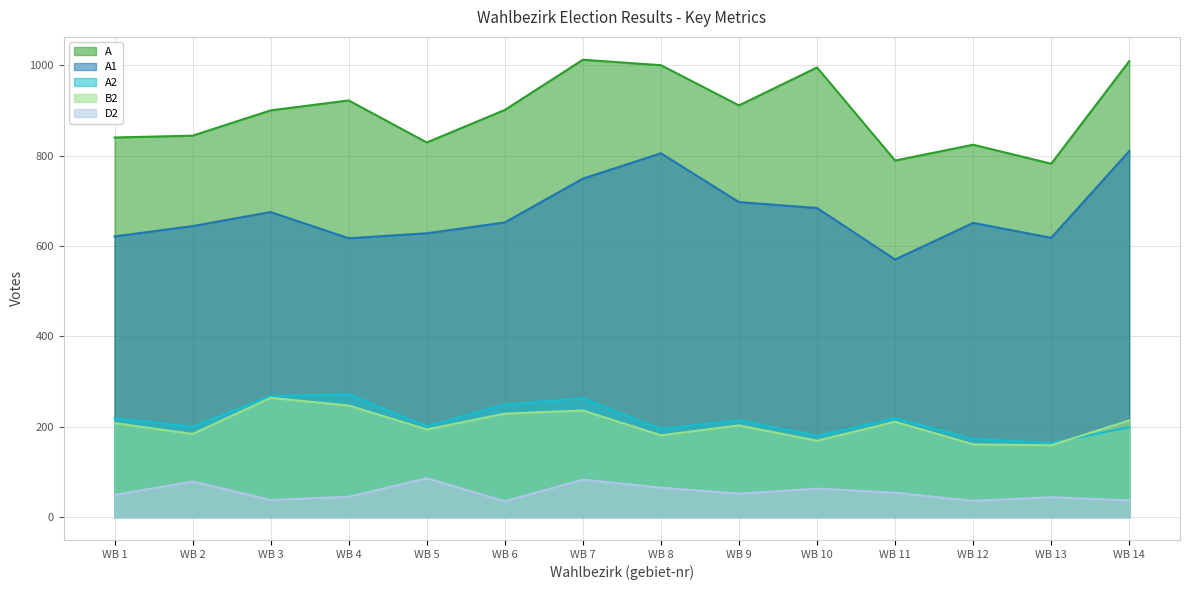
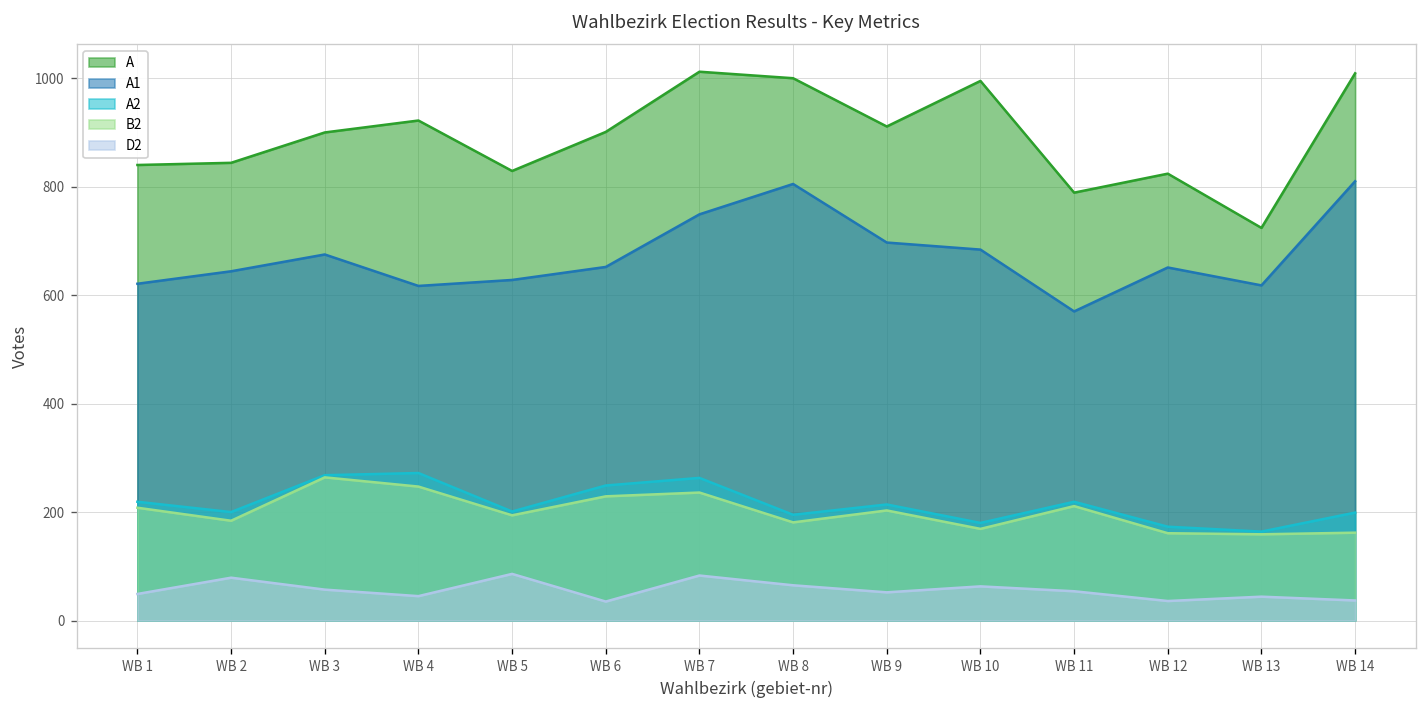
D2, WB 3: 40 -> 60
A, WB 13: 780 -> 720
B2, WB 14: 210 -> 160
